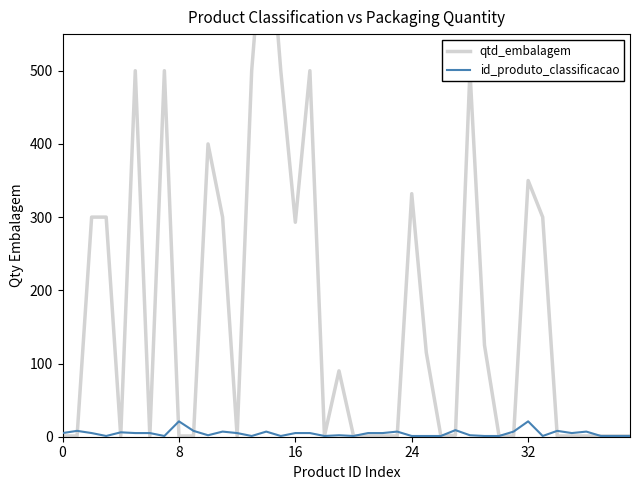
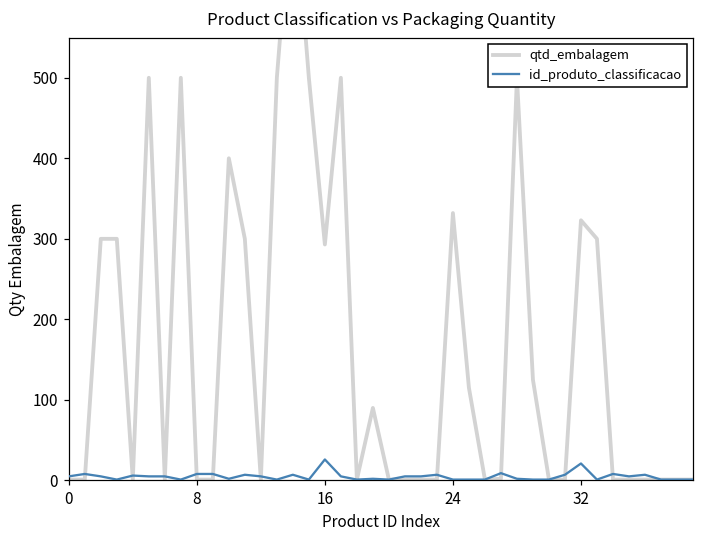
id_produto_classificacao, 8: 20 -> 10
id_produto_classificacao, 16: 10 -> 30
qtd_embalagem, 32: 350 -> 320
